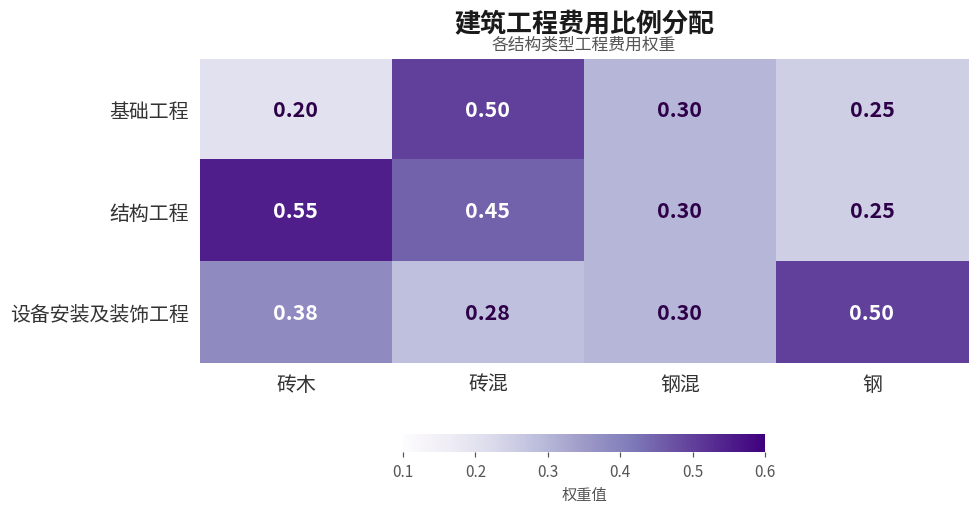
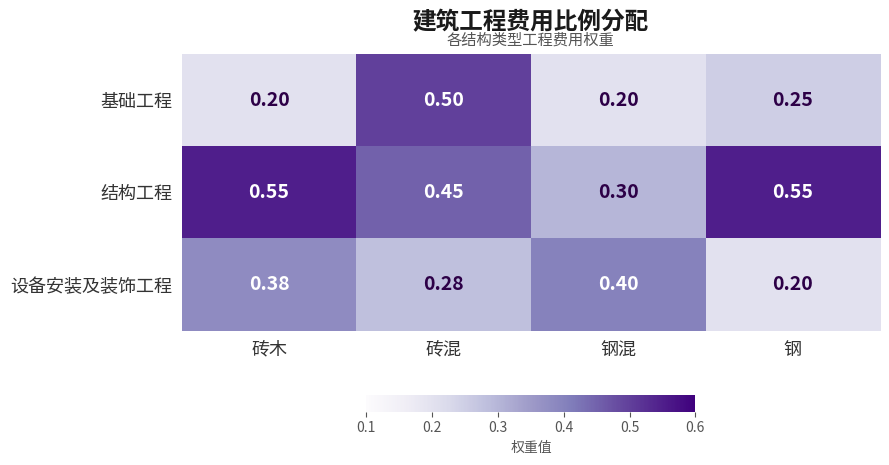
基础工程, 钢混: 0.30 -> 0.20
结构工程, 钢: 0.25 -> 0.55
设备安装及装饰工程, 钢混: 0.30 -> 0.40
设备安装及装饰工程, 钢: 0.50 -> 0.20
